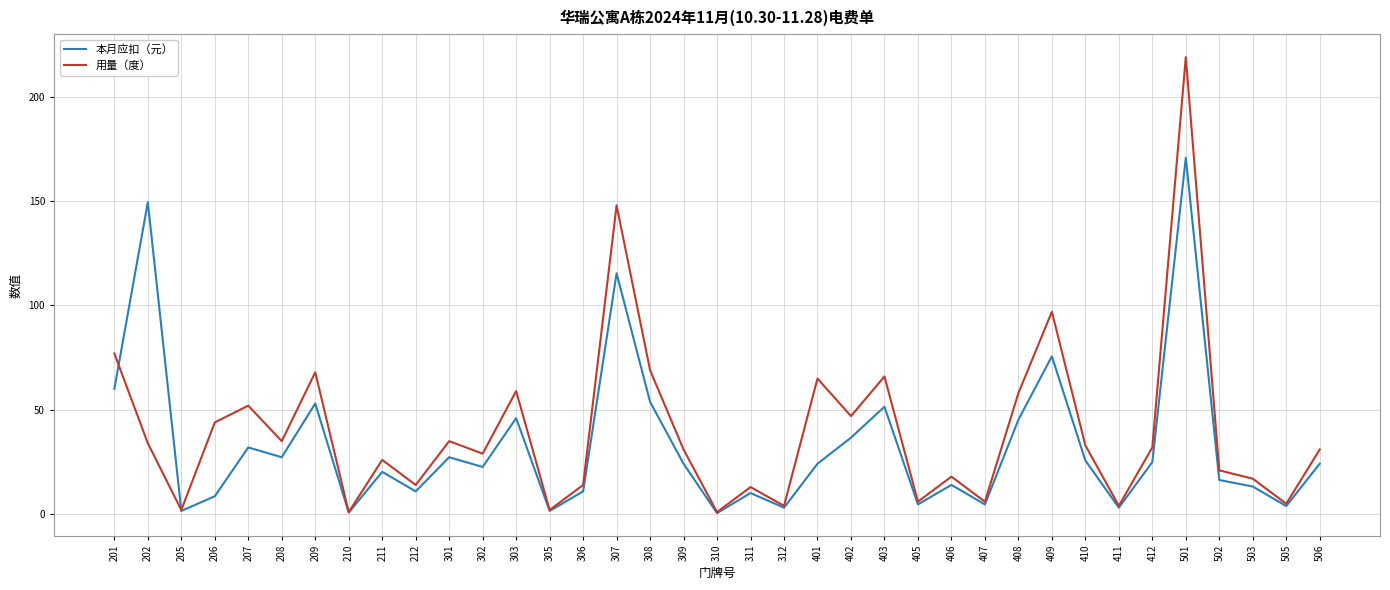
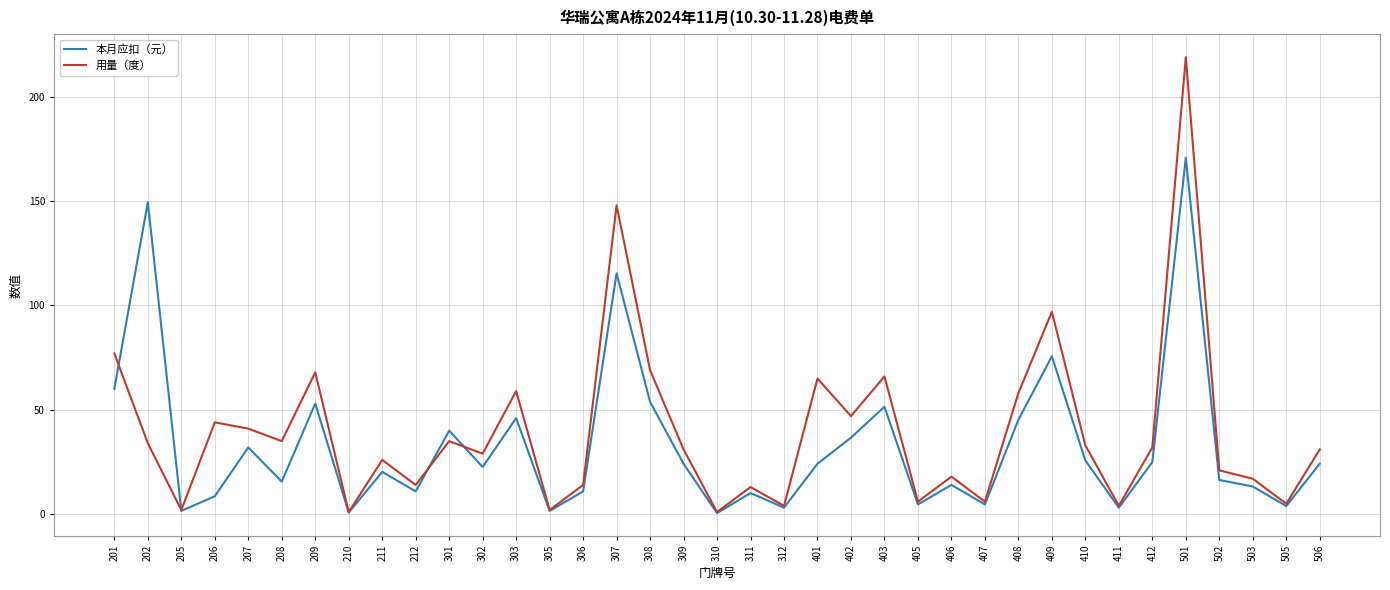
用量（度）, 207: 52 -> 41
本月应扣（元）, 208: 27 -> 16
本月应扣（元）, 301: 27 -> 40
